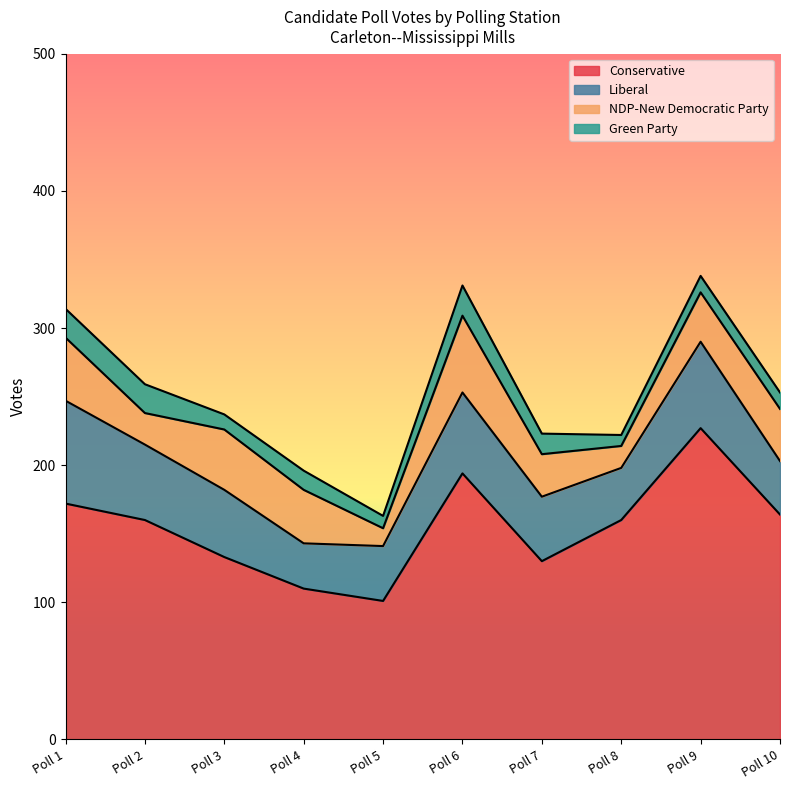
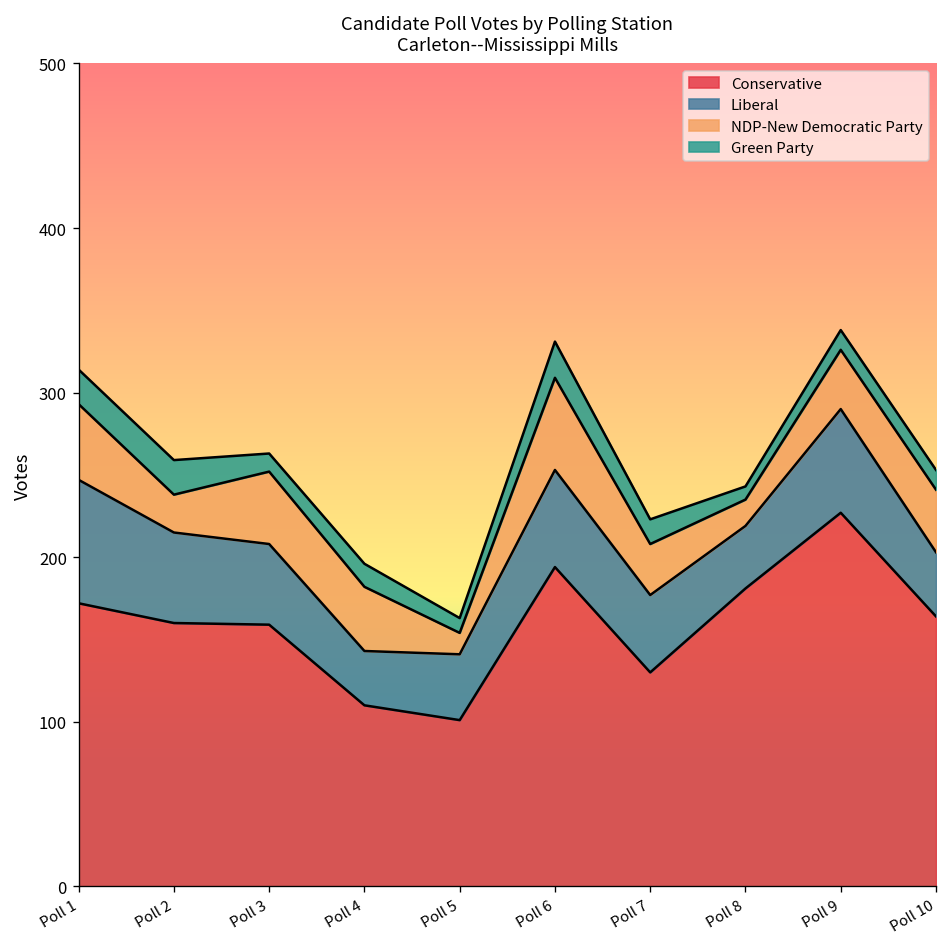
Conservative, Poll 3: 133 -> 159
Conservative, Poll 8: 160 -> 181
